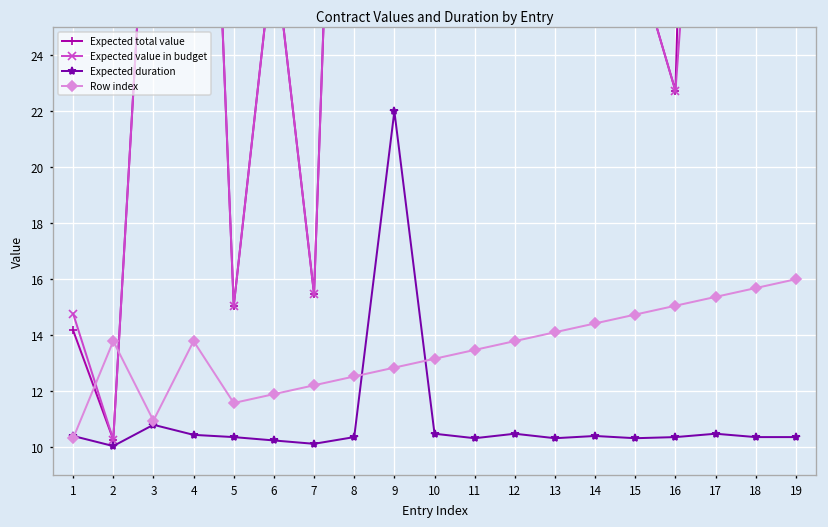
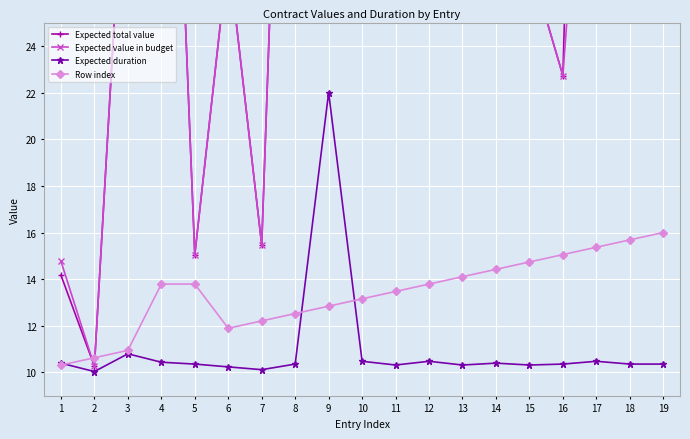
Row index, 2: 13.8 -> 10.6
Row index, 5: 11.6 -> 13.8
